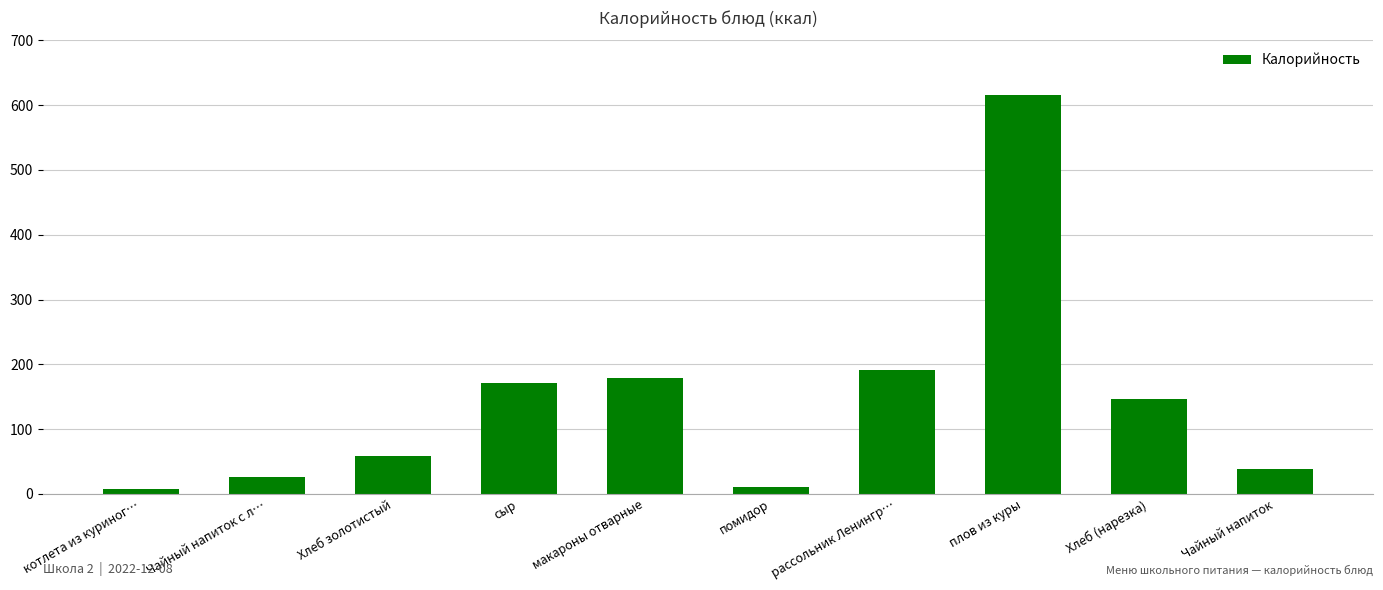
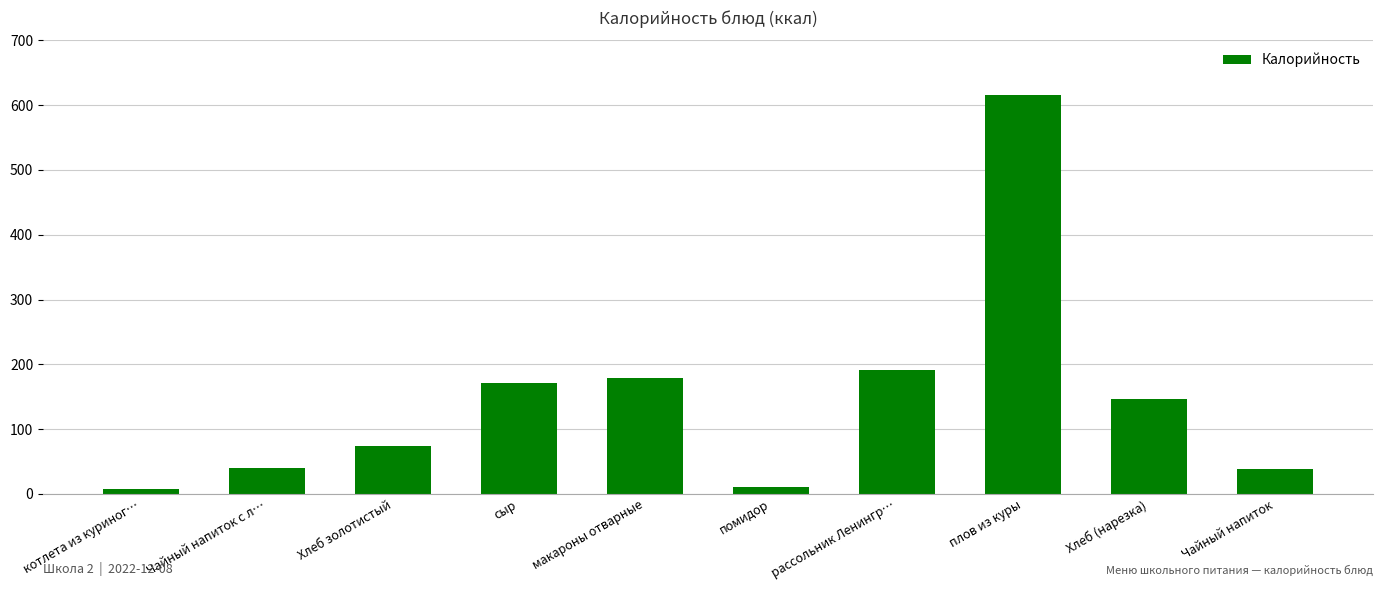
Чайный напиток с л…: 30 -> 40
Хлеб золотистый: 60 -> 70
